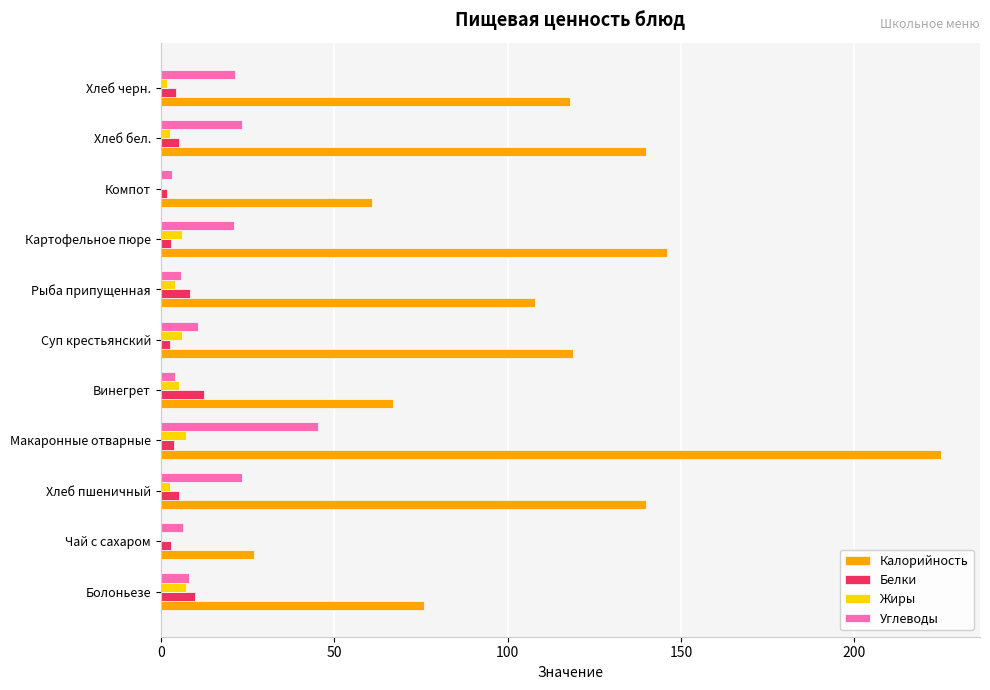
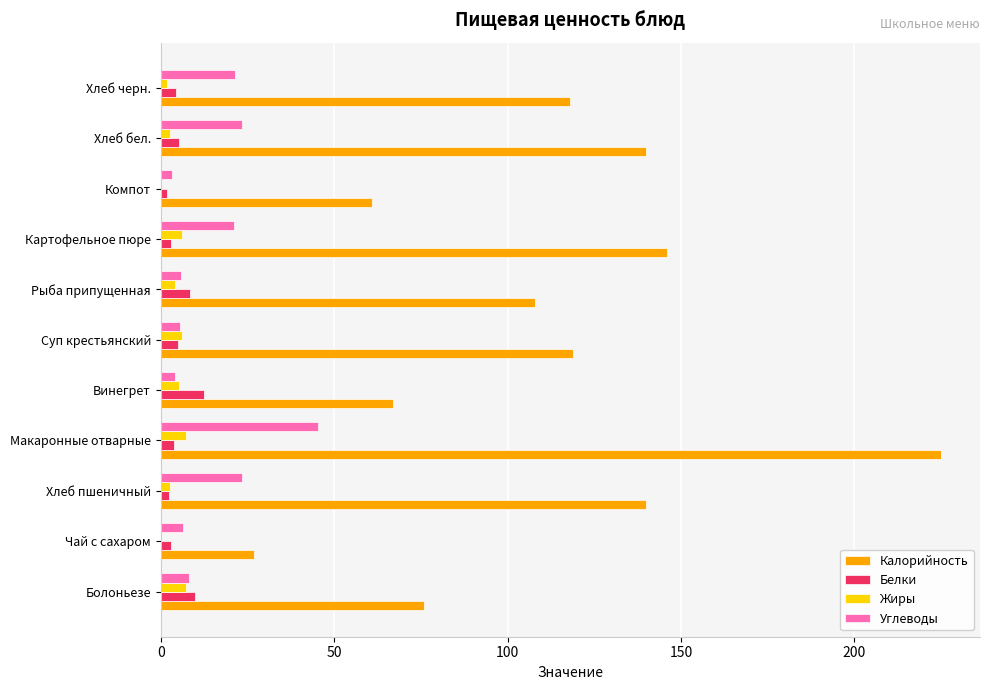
Углеводы, Суп крестьянский: 11 -> 5
Белки, Суп крестьянский: 3 -> 5
Белки, Хлеб пшеничный: 5 -> 2
